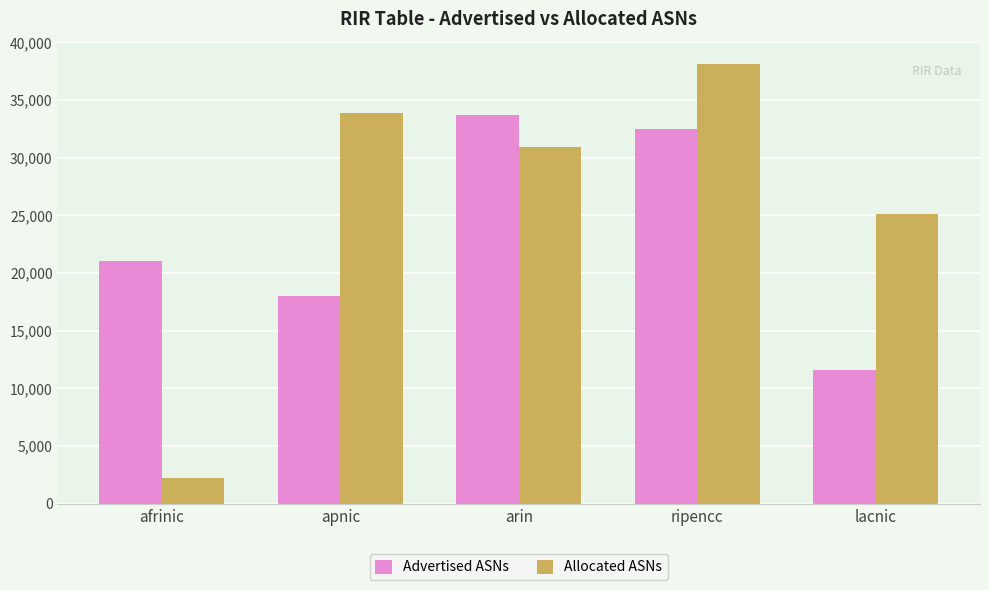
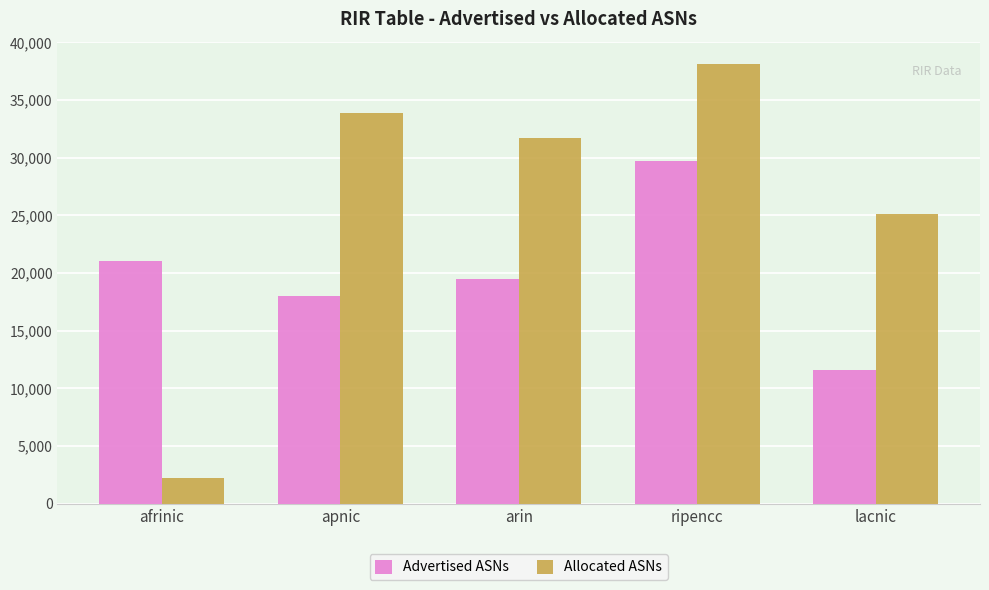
Advertised ASNs, arin: 33,700 -> 19,500
Allocated ASNs, arin: 30,900 -> 31,700
Advertised ASNs, ripencc: 32,500 -> 29,800
